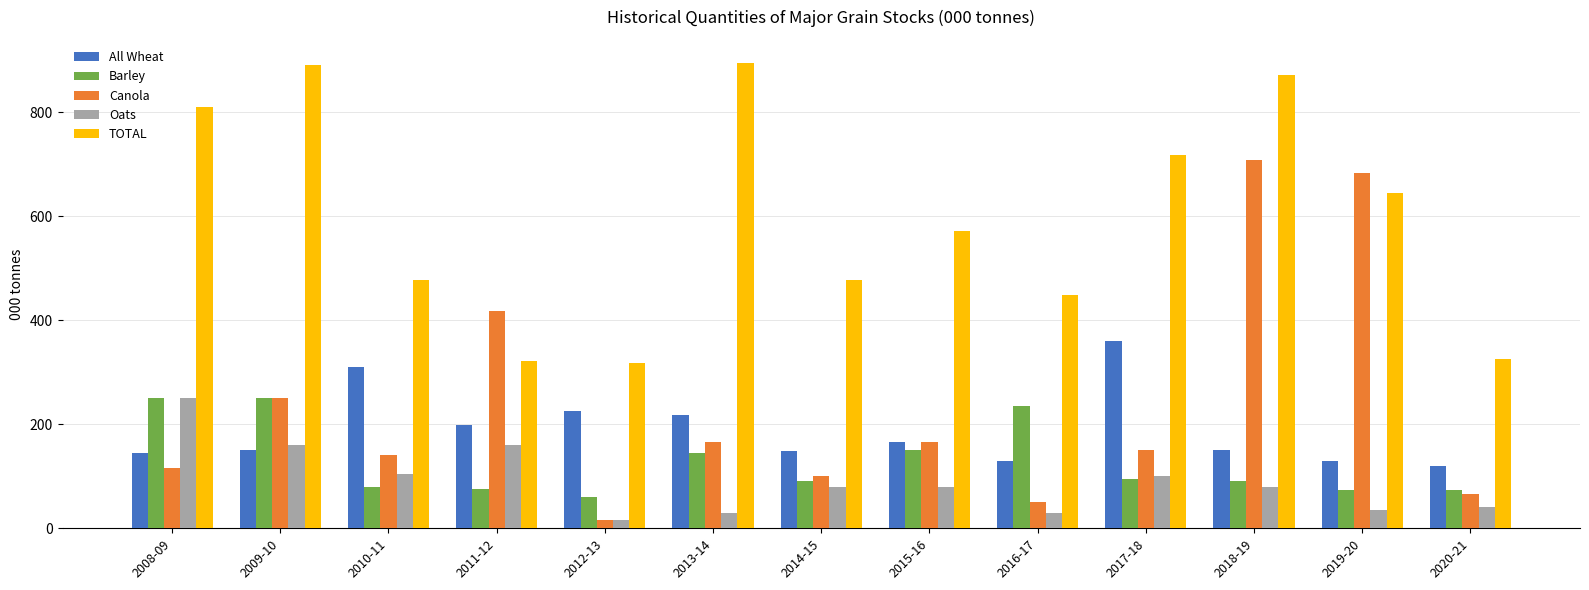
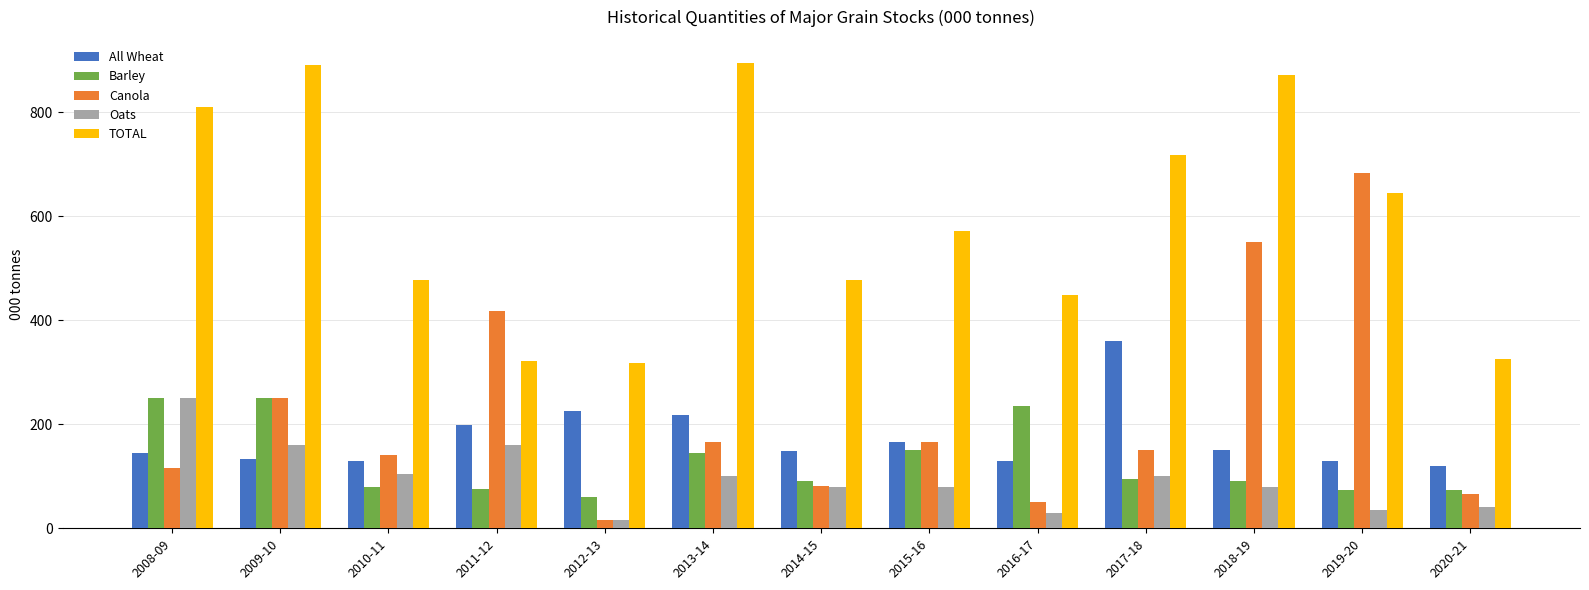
All Wheat, 2009-10: 150 -> 130
All Wheat, 2010-11: 310 -> 130
Oats, 2013-14: 30 -> 100
Canola, 2014-15: 100 -> 80
Canola, 2018-19: 710 -> 550
